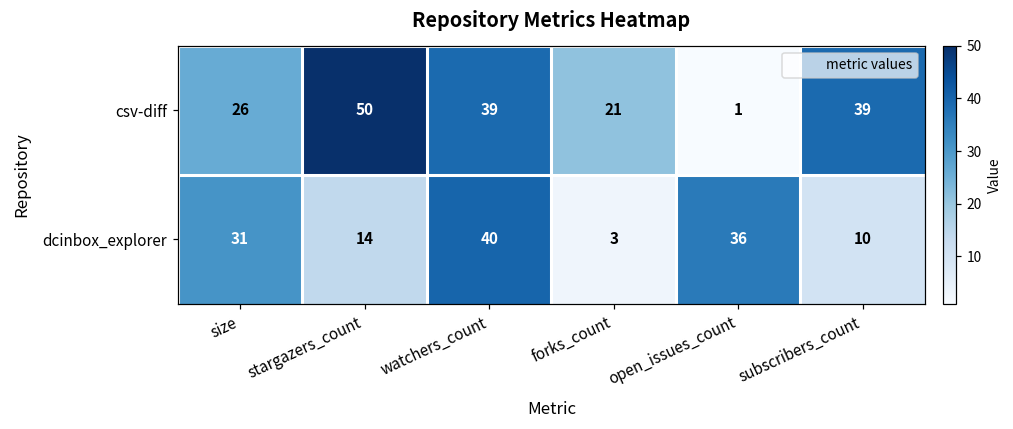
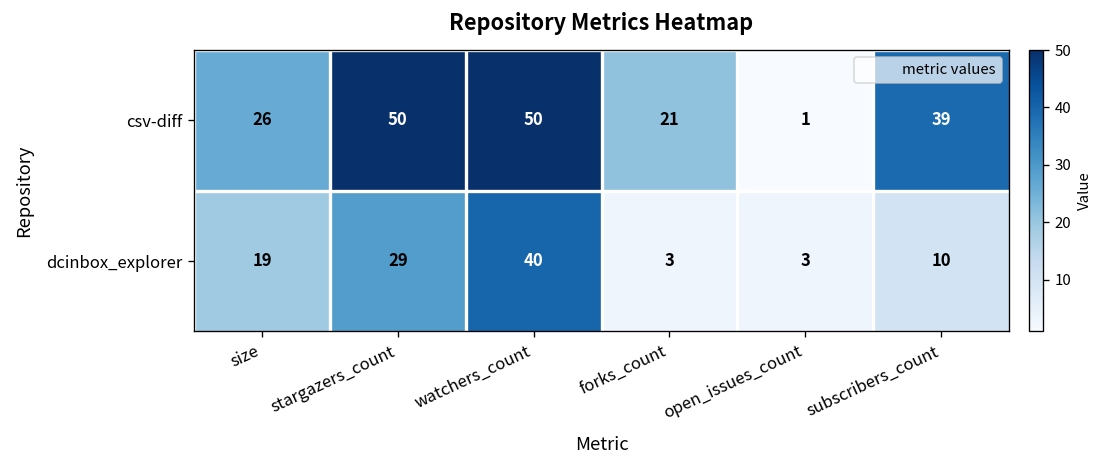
csv-diff, watchers_count: 39 -> 50
dcinbox_explorer, size: 31 -> 19
dcinbox_explorer, stargazers_count: 14 -> 29
dcinbox_explorer, open_issues_count: 36 -> 3
